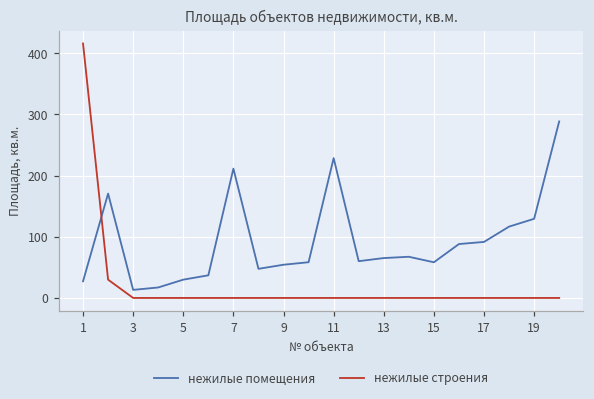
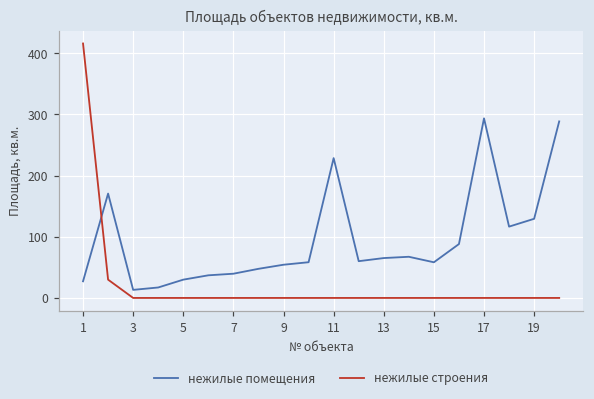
нежилые помещения, 7: 210 -> 40
нежилые помещения, 17: 90 -> 290
